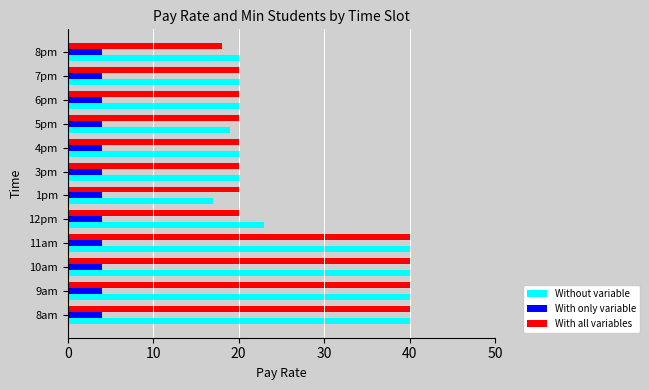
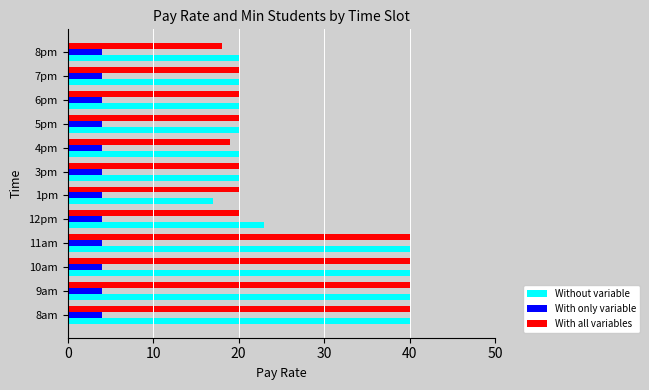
Without variable, 5pm: 19 -> 20
With all variables, 4pm: 20 -> 19
